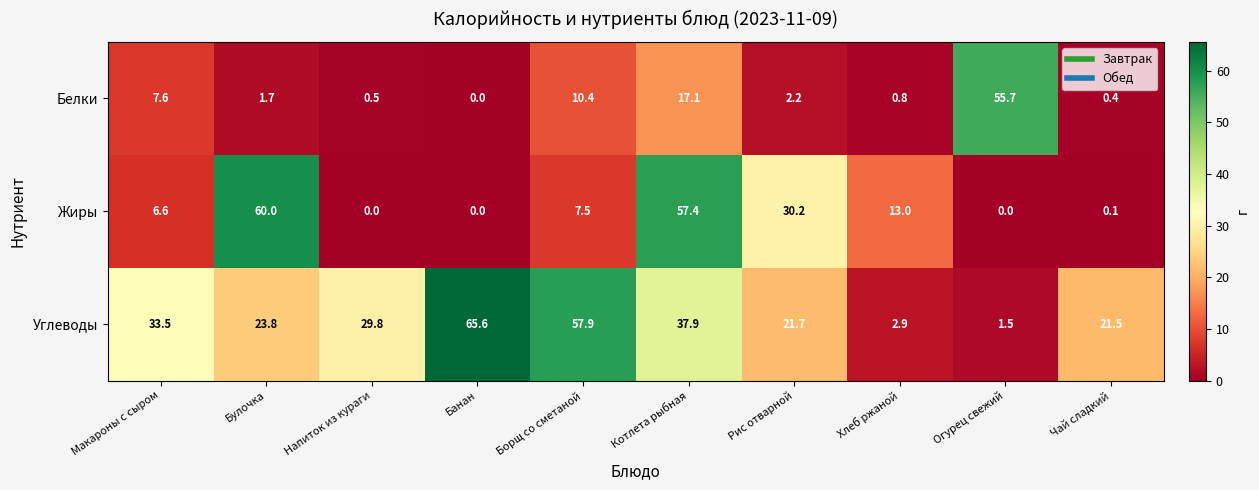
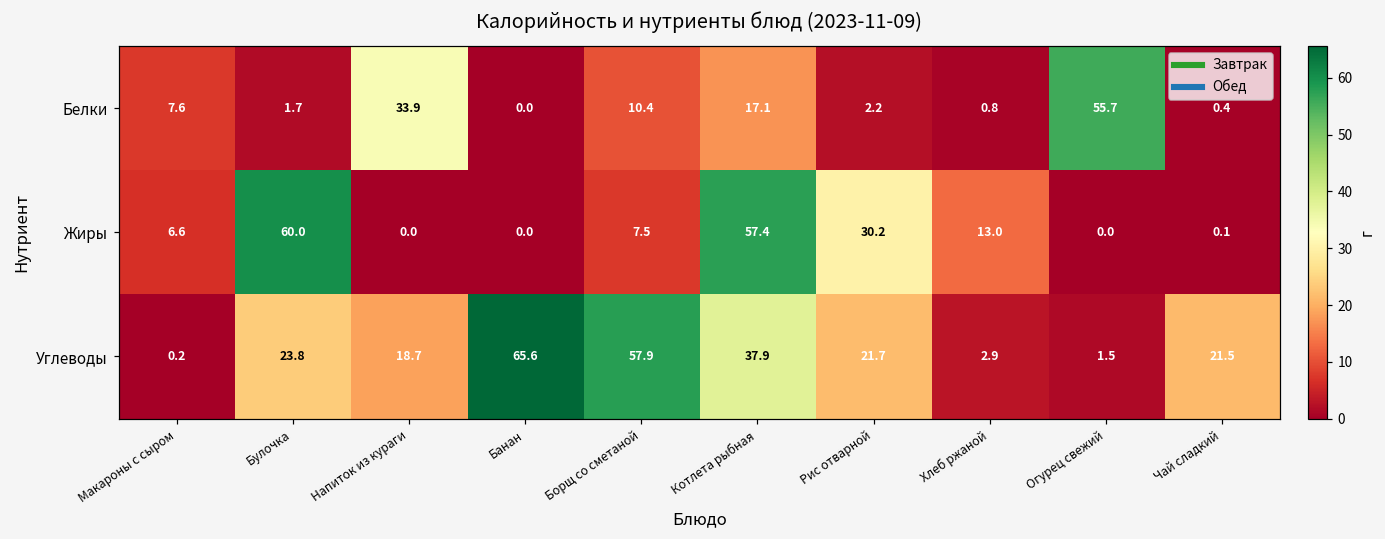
Белки, Напиток из кураги: 0.5 -> 33.9
Углеводы, Макароны с сыром: 33.5 -> 0.2
Углеводы, Напиток из кураги: 29.8 -> 18.7
